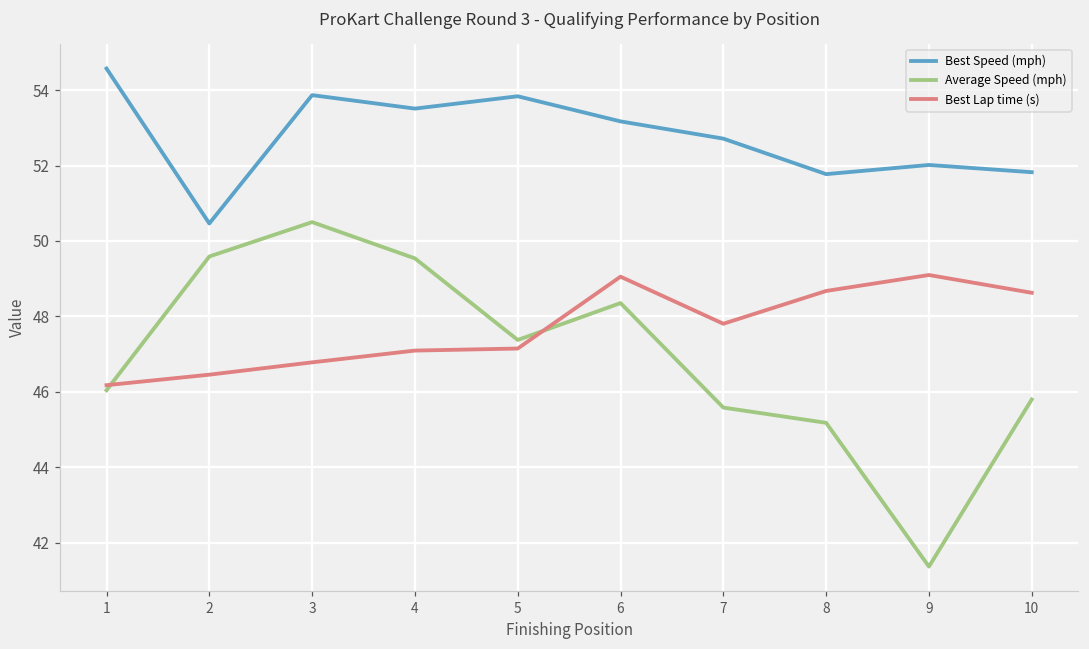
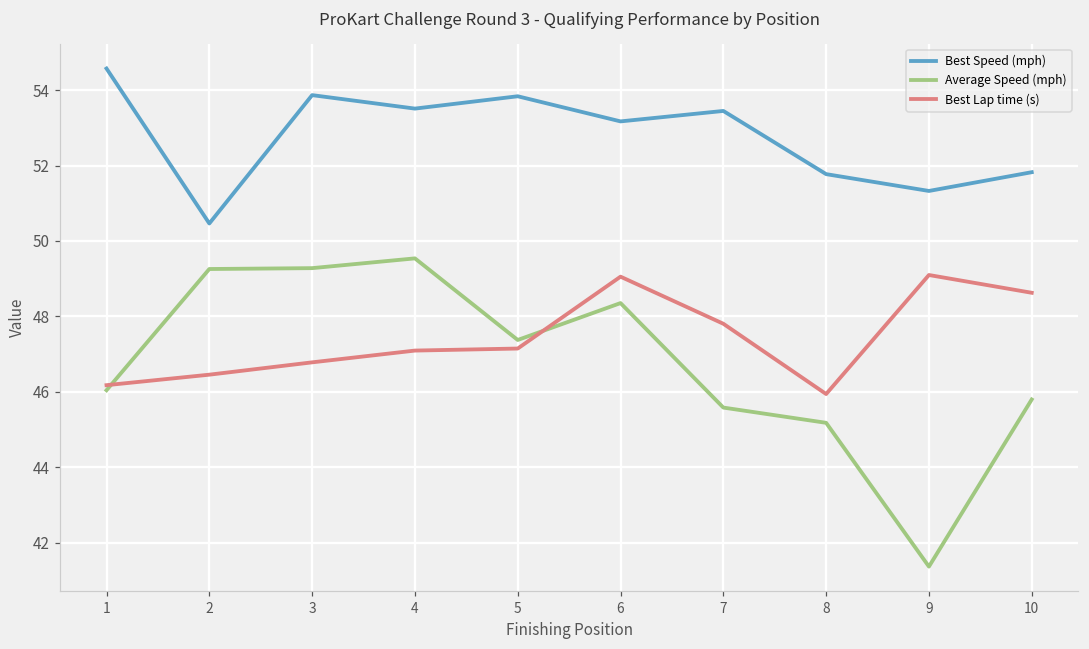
Average Speed (mph), 2: 49.6 -> 49.3
Average Speed (mph), 3: 50.5 -> 49.3
Best Speed (mph), 7: 52.7 -> 53.4
Best Lap time (s), 8: 48.7 -> 45.9
Best Speed (mph), 9: 52.0 -> 51.3
